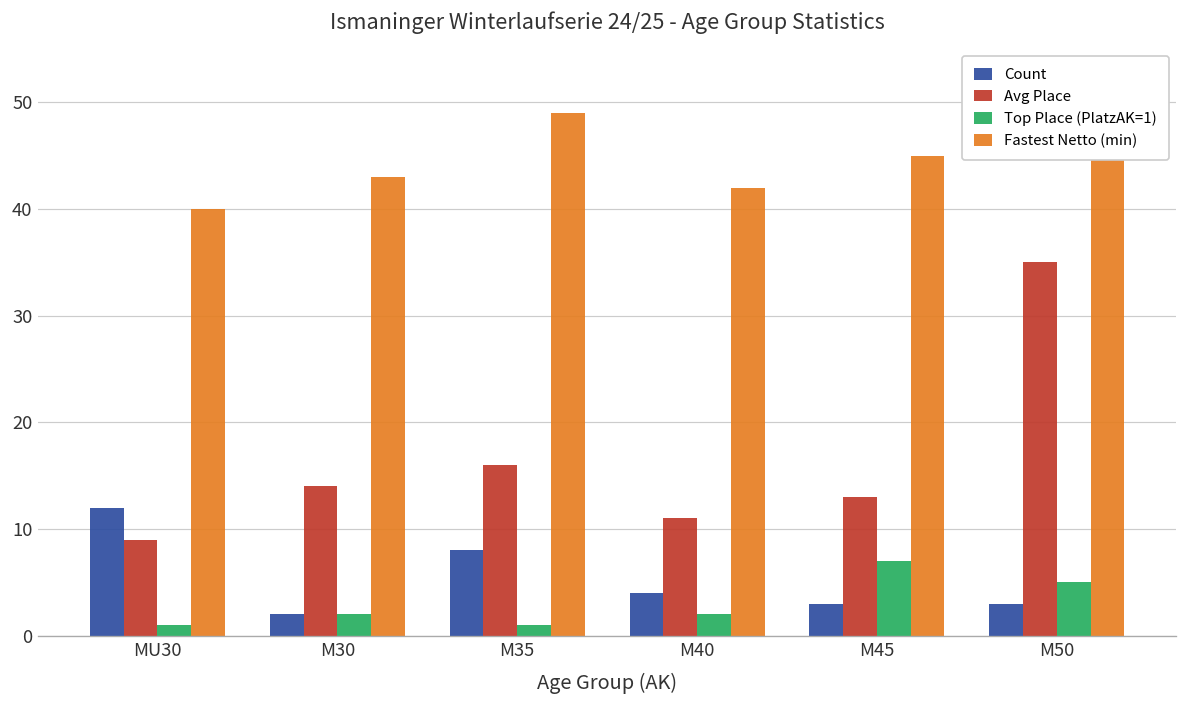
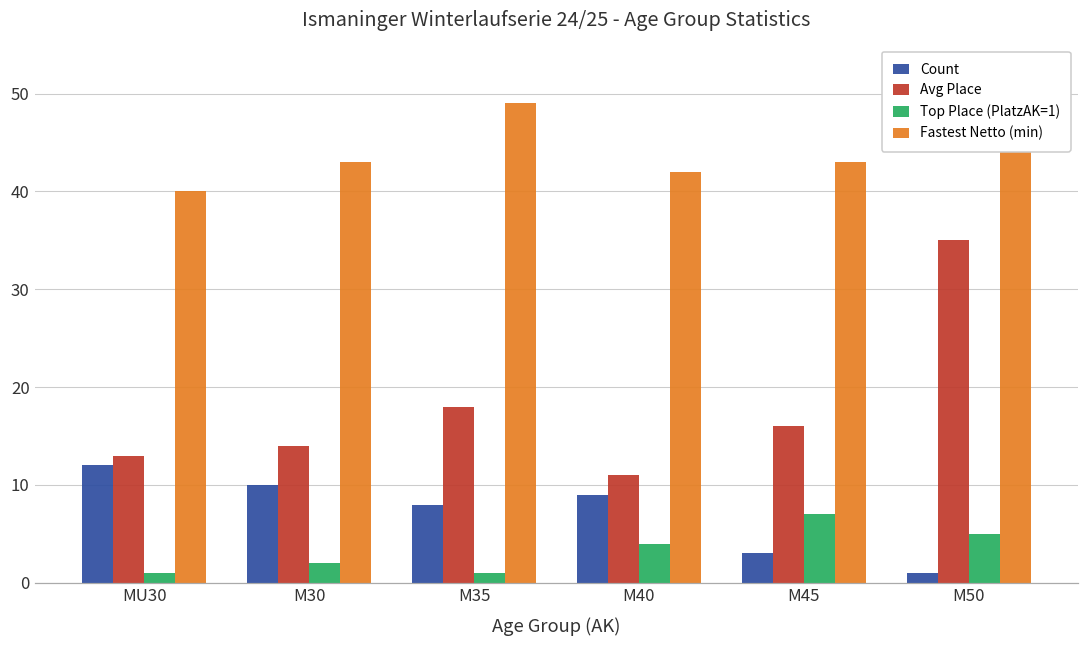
Avg Place, MU30: 9 -> 13
Count, M30: 2 -> 10
Avg Place, M35: 16 -> 18
Count, M40: 4 -> 9
Top Place (PlatzAK=1), M40: 2 -> 4
Avg Place, M45: 13 -> 16
Fastest Netto (min), M45: 45 -> 43
Count, M50: 3 -> 1
